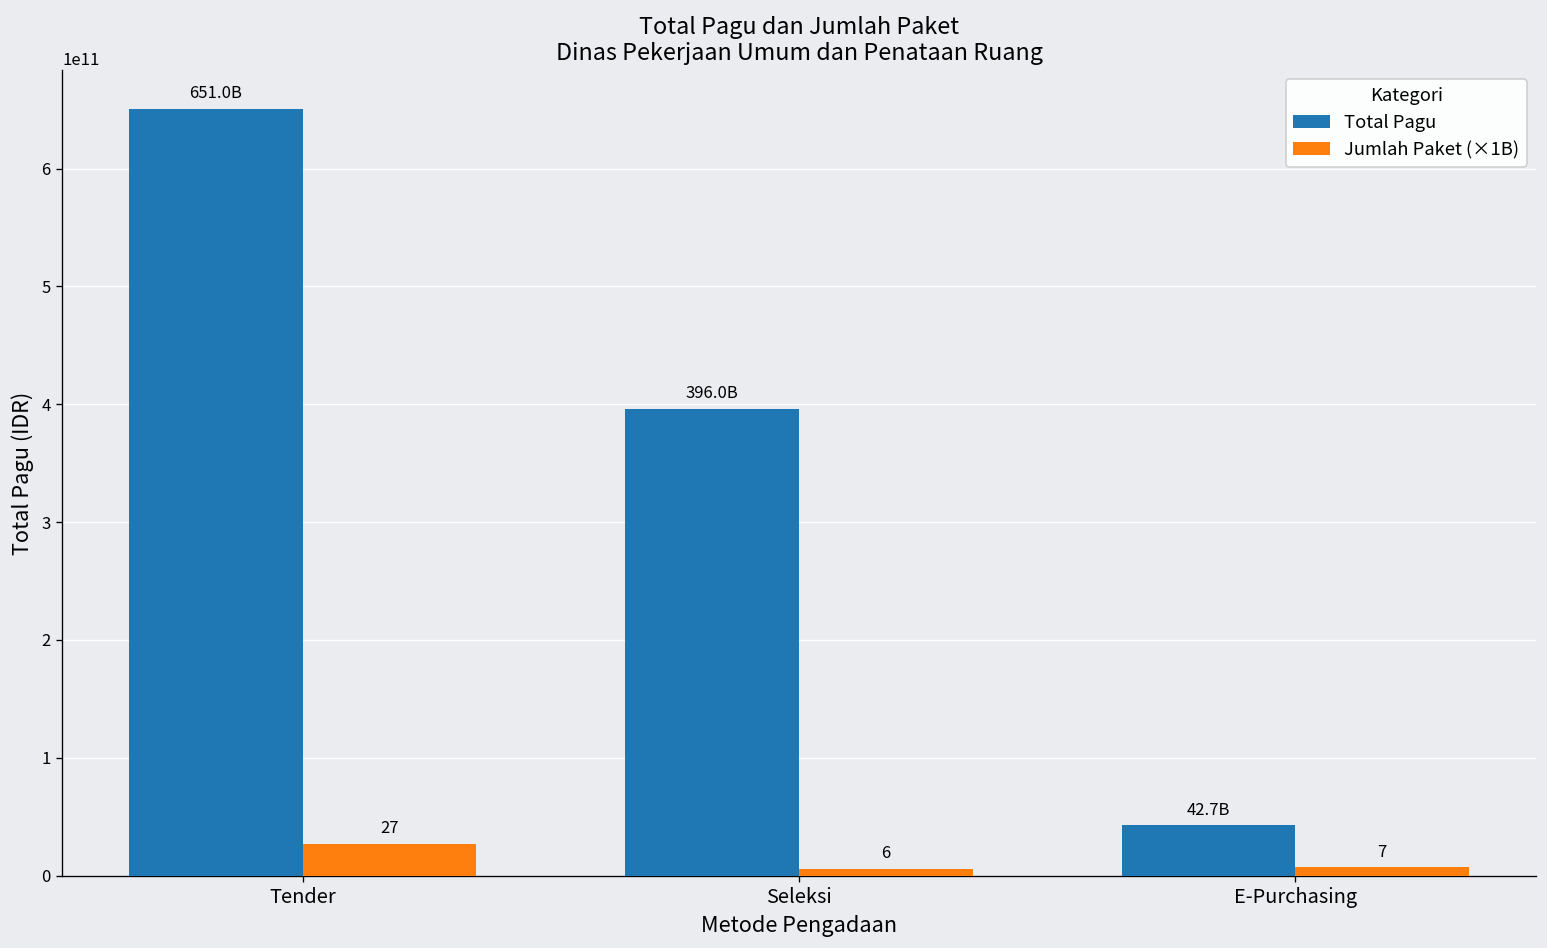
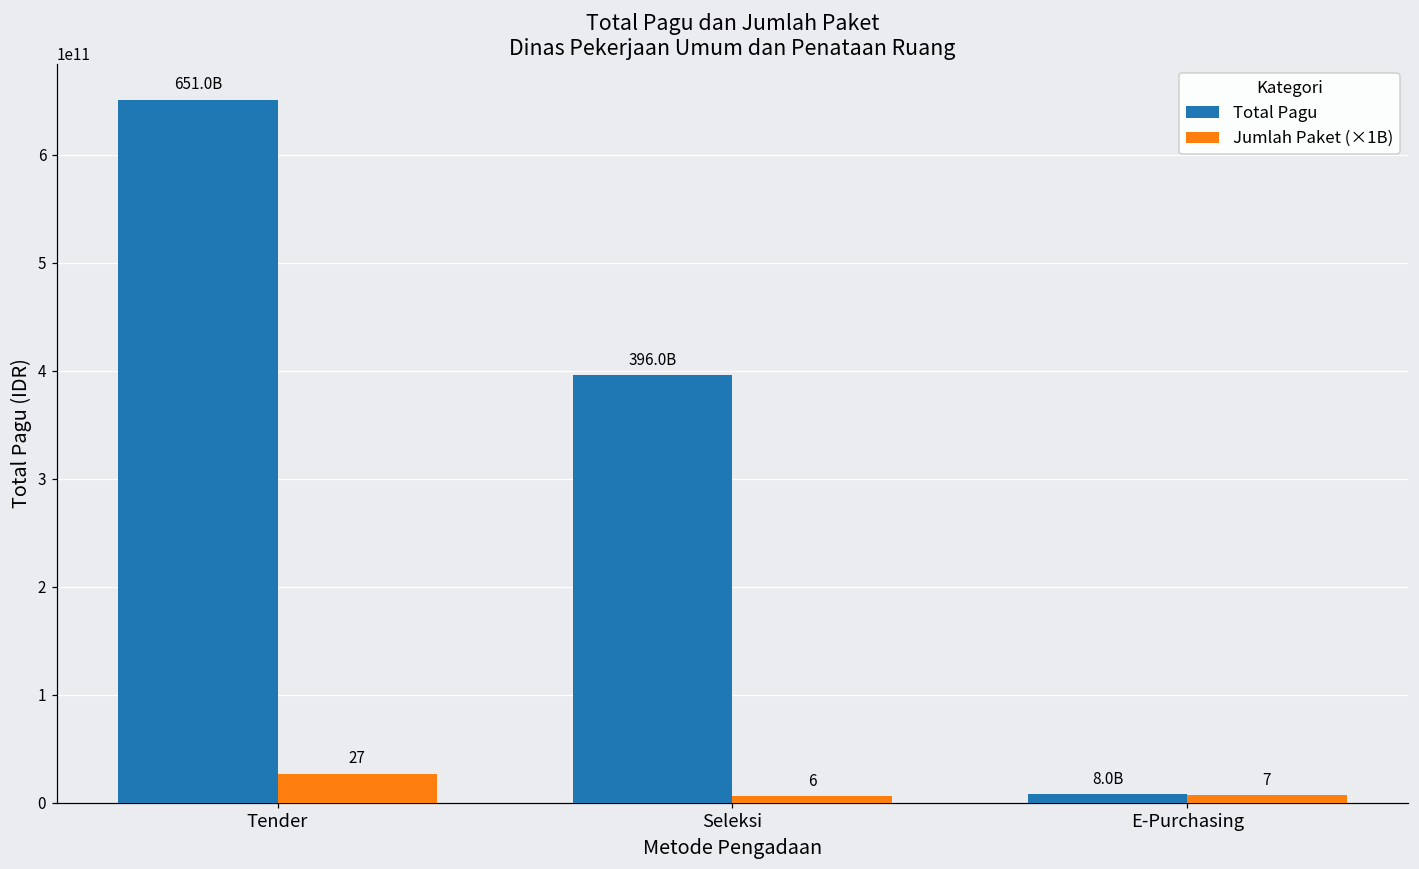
Total Pagu, E-Purchasing: 42.7B -> 8.0B
